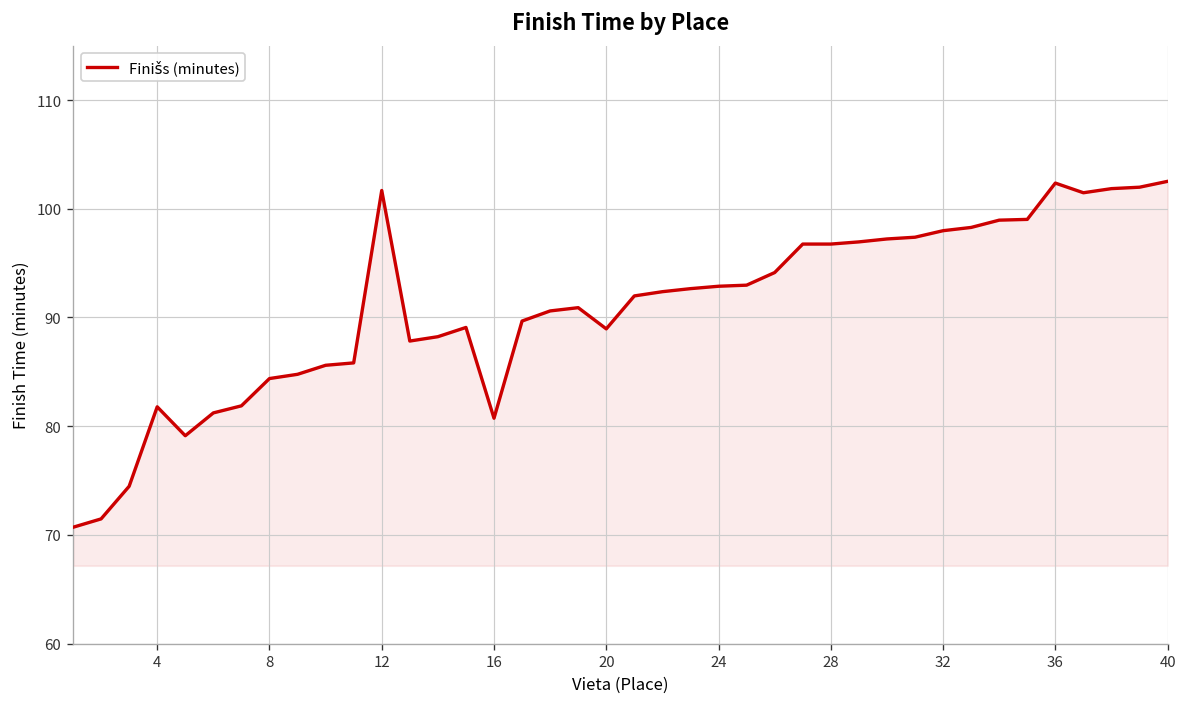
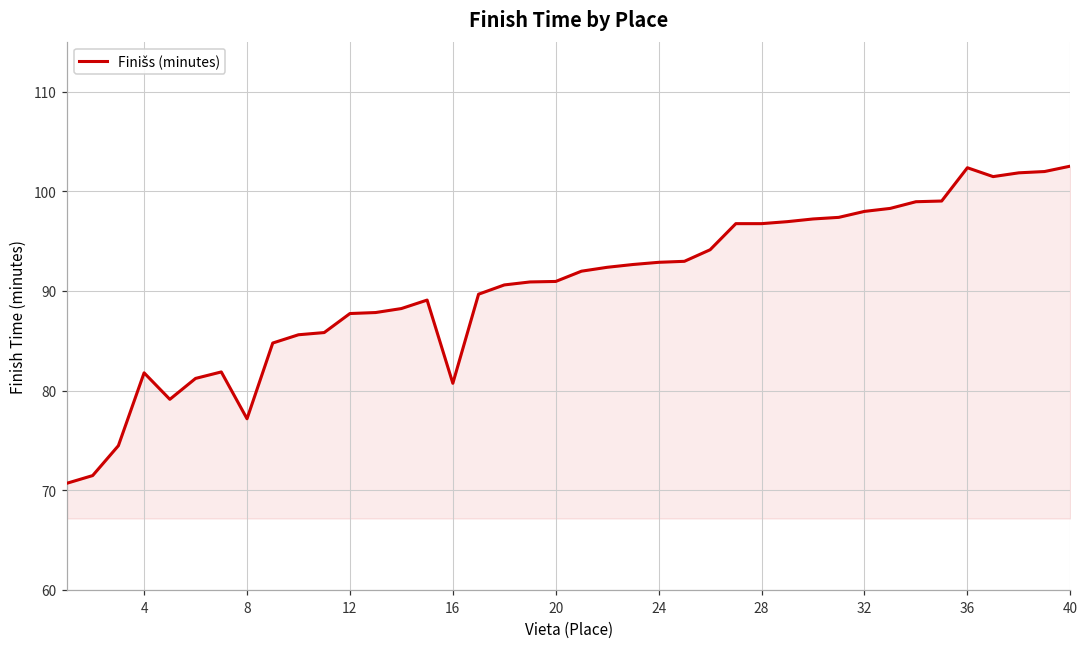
8: 84 -> 77
12: 102 -> 88
20: 89 -> 91
